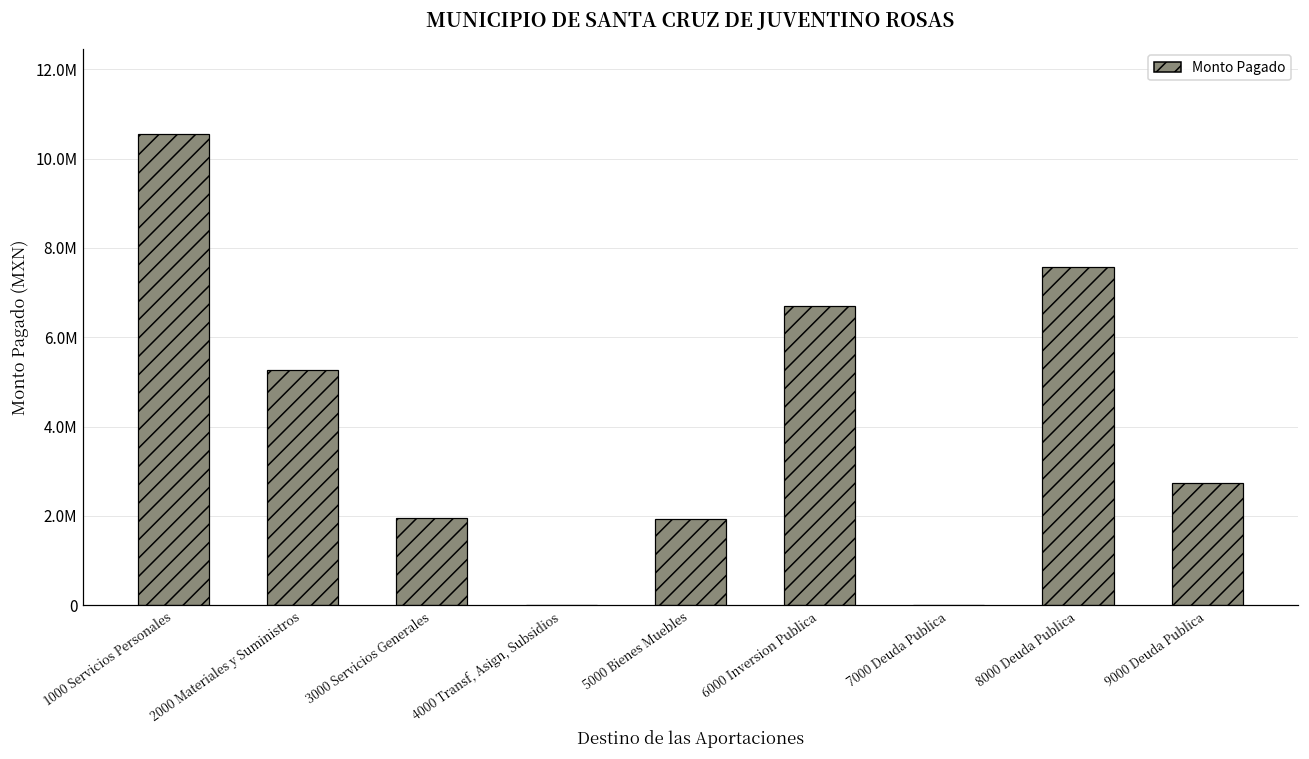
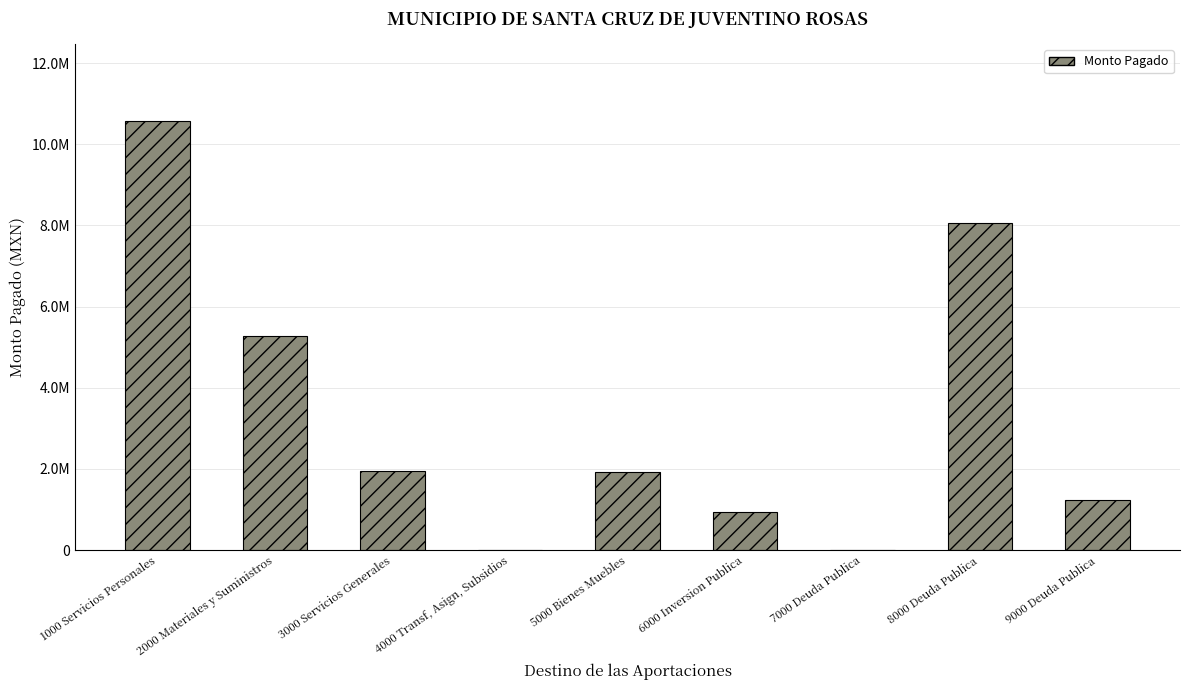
6000 Inversion Publica: 6700000 -> 900000
8000 Deuda Publica: 7600000 -> 8000000
9000 Deuda Publica: 2700000 -> 1200000
